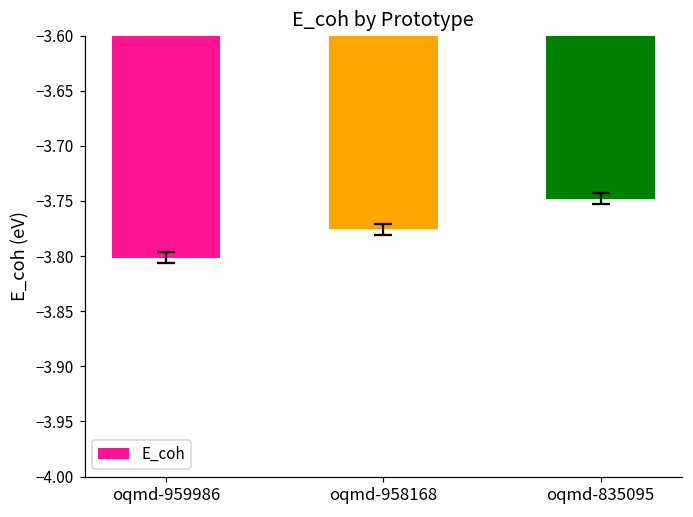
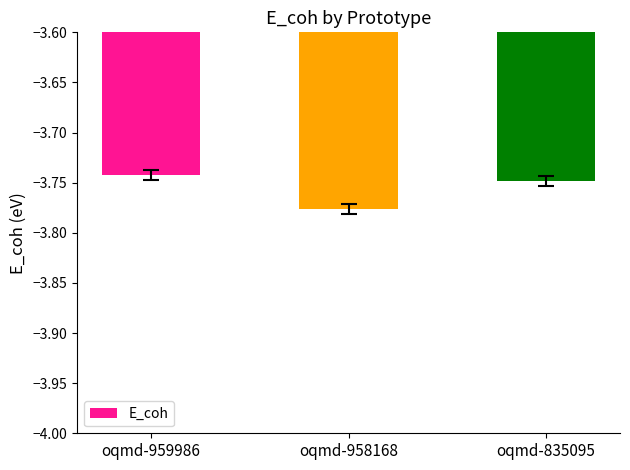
E_coh, oqmd-959986: -3.802 -> -3.743
